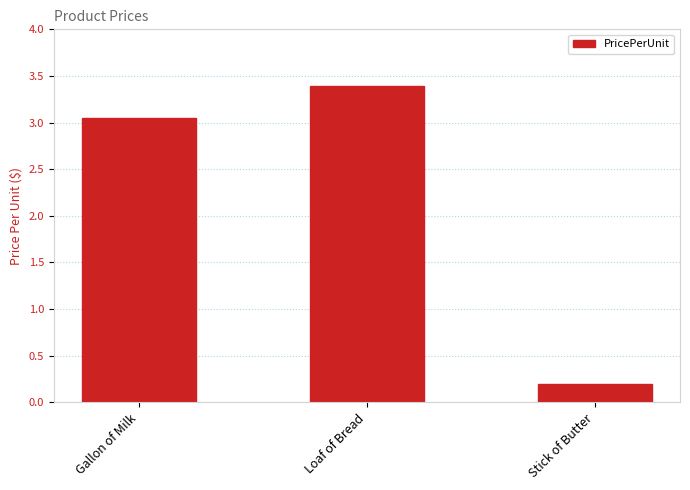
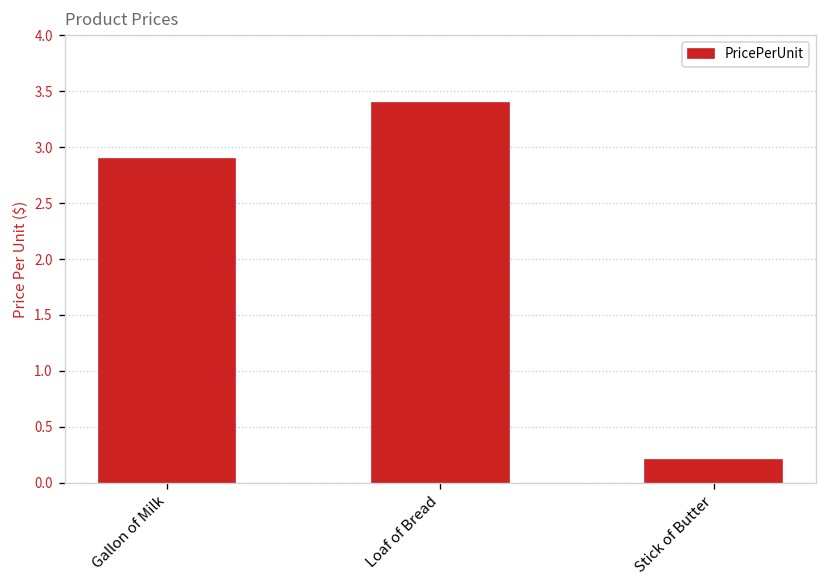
Gallon of Milk: 3.1 -> 2.9
